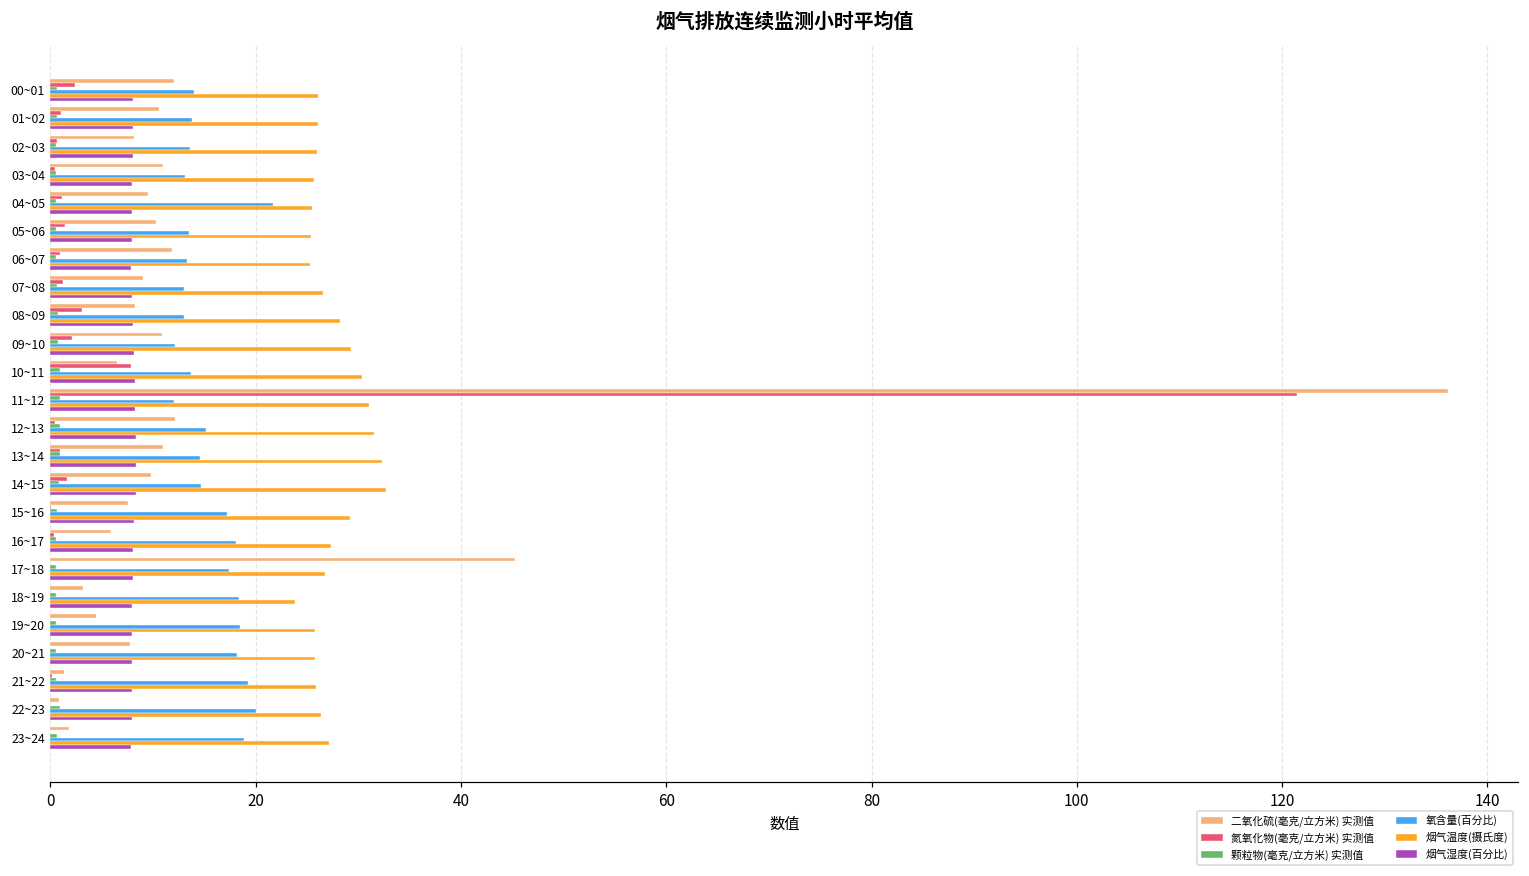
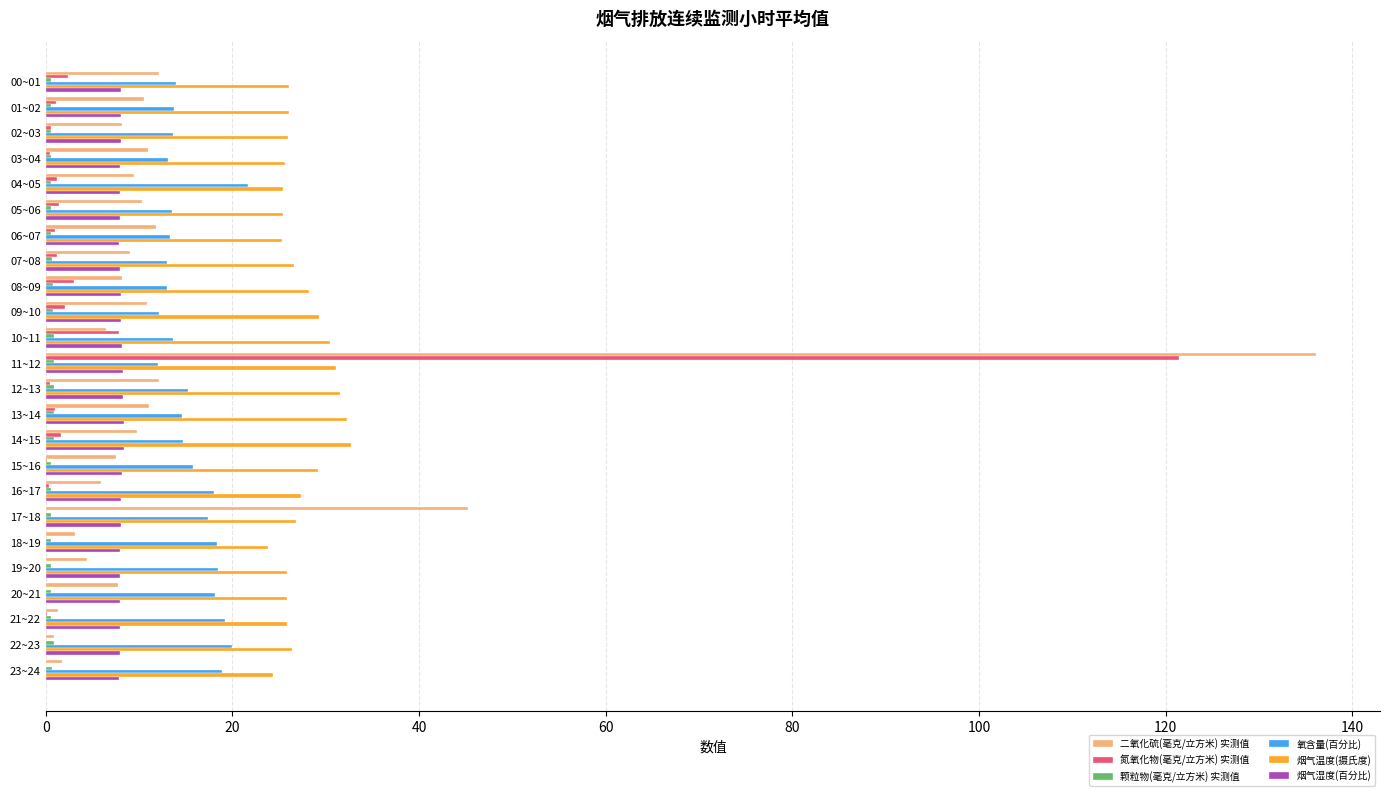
氧含量(百分比), 15~16: 17 -> 16
烟气温度(摄氏度), 23~24: 27 -> 24
